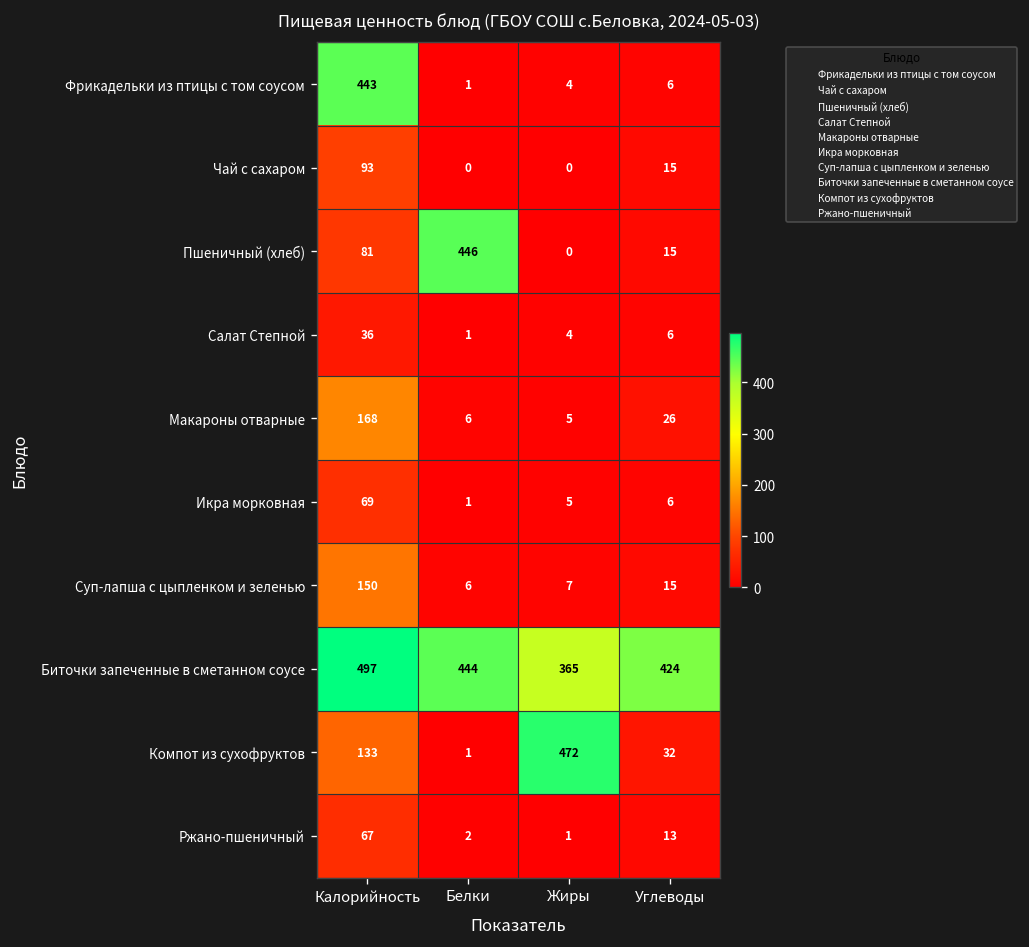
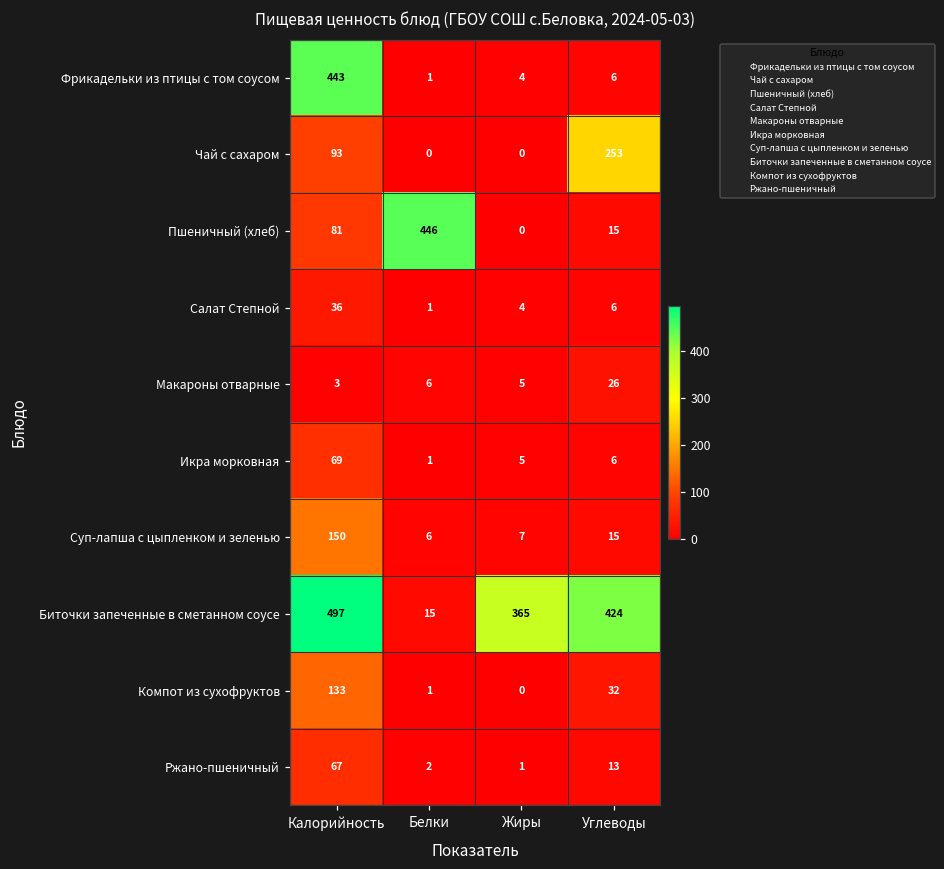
Чай с сахаром, Углеводы: 15 -> 253
Макароны отварные, Калорийность: 168 -> 3
Биточки запеченные в сметанном соусе, Белки: 444 -> 15
Компот из сухофруктов, Жиры: 472 -> 0
